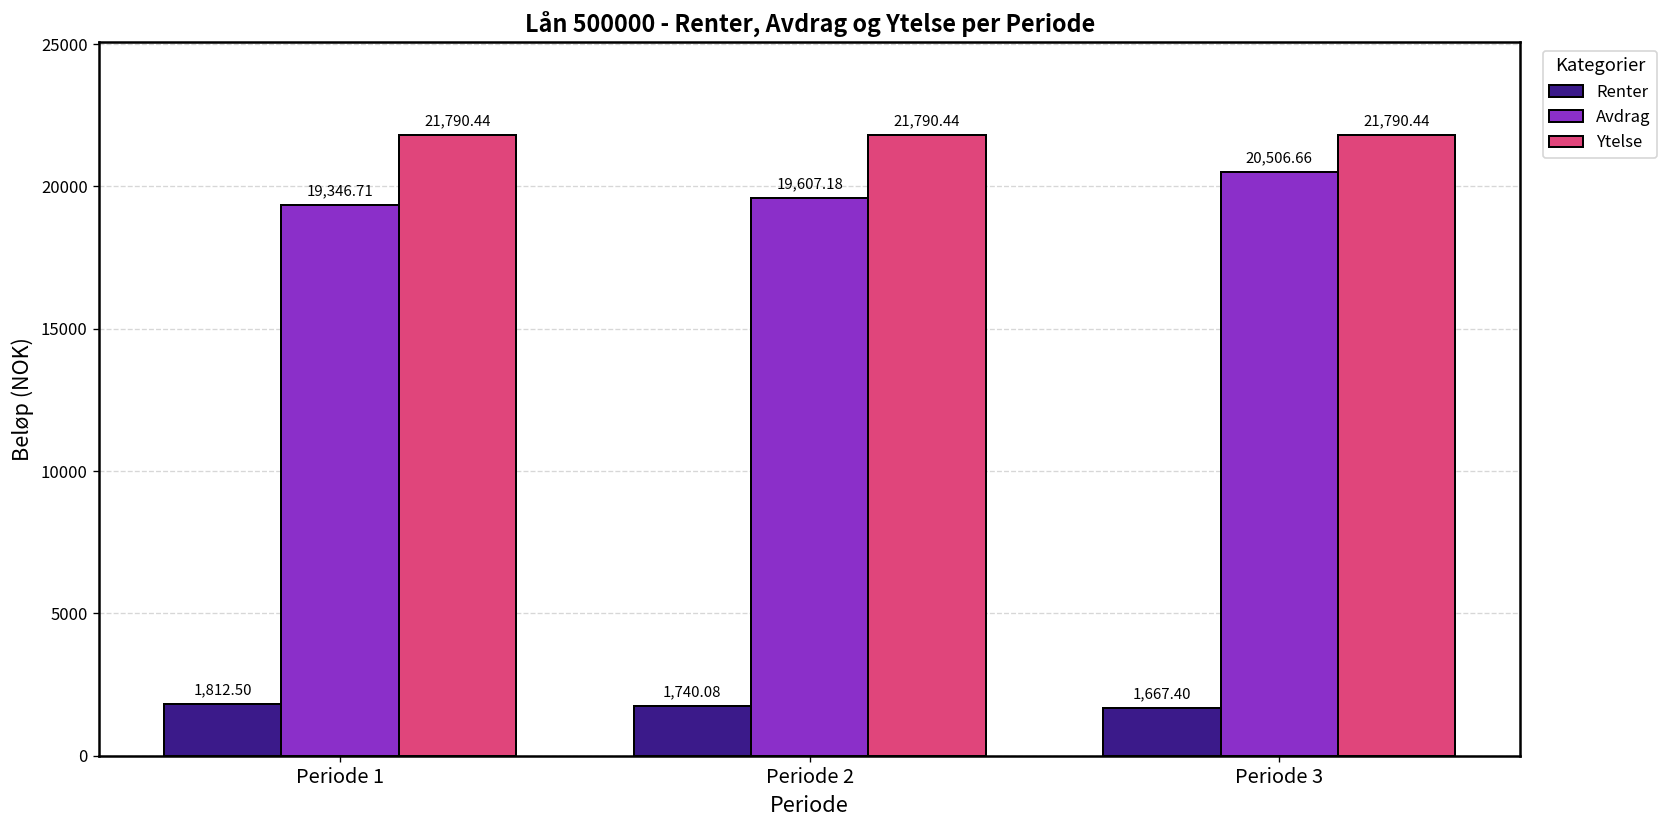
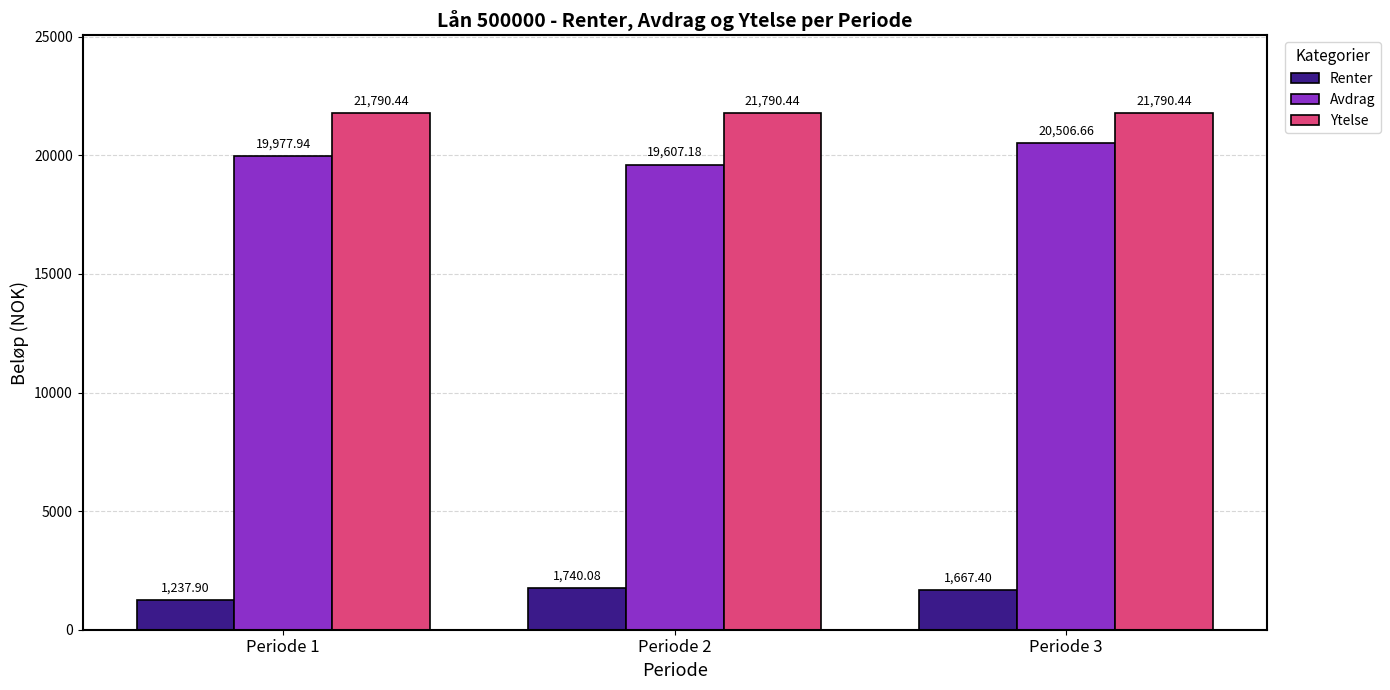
Renter, Periode 1: 1,812.50 -> 1,237.90
Avdrag, Periode 1: 19,346.71 -> 19,977.94
